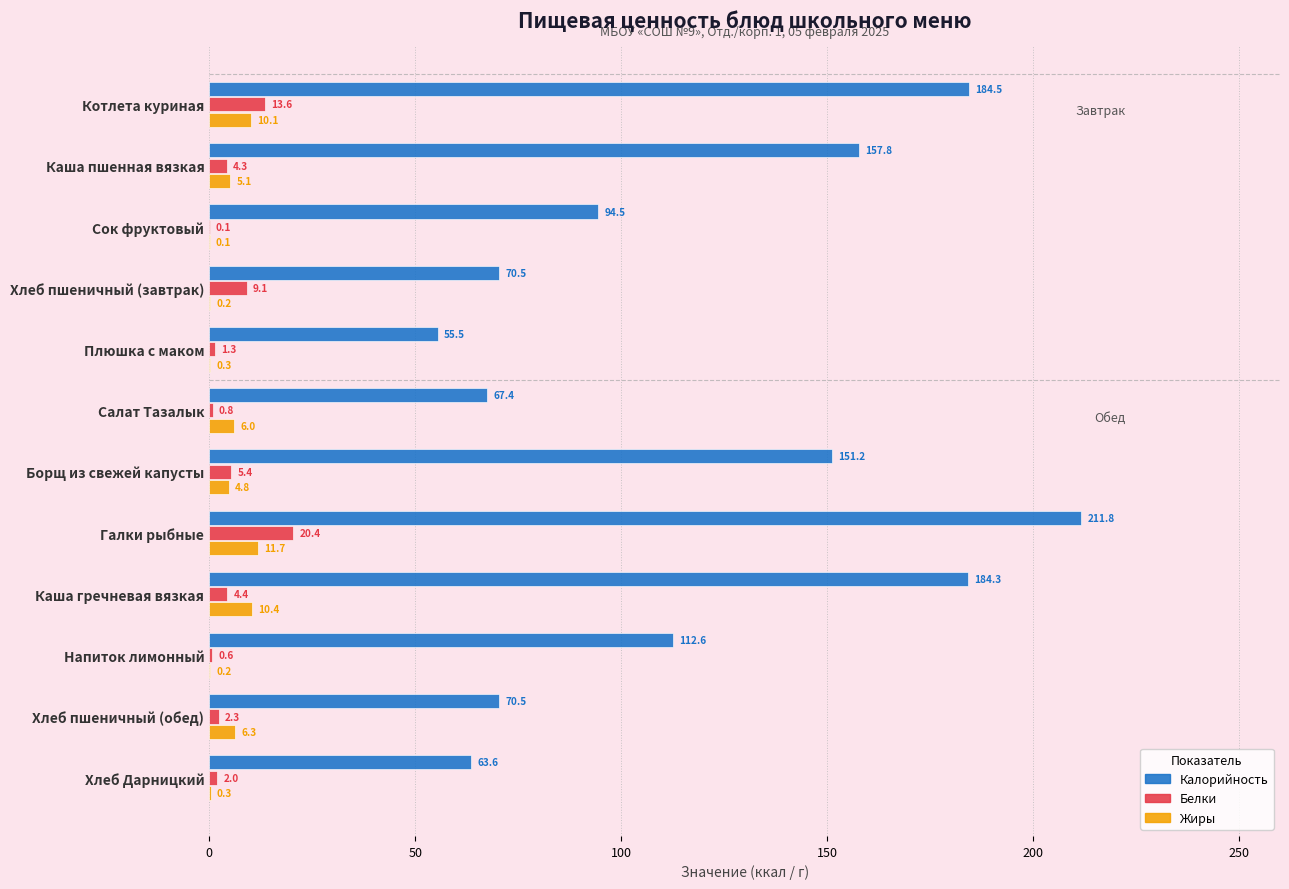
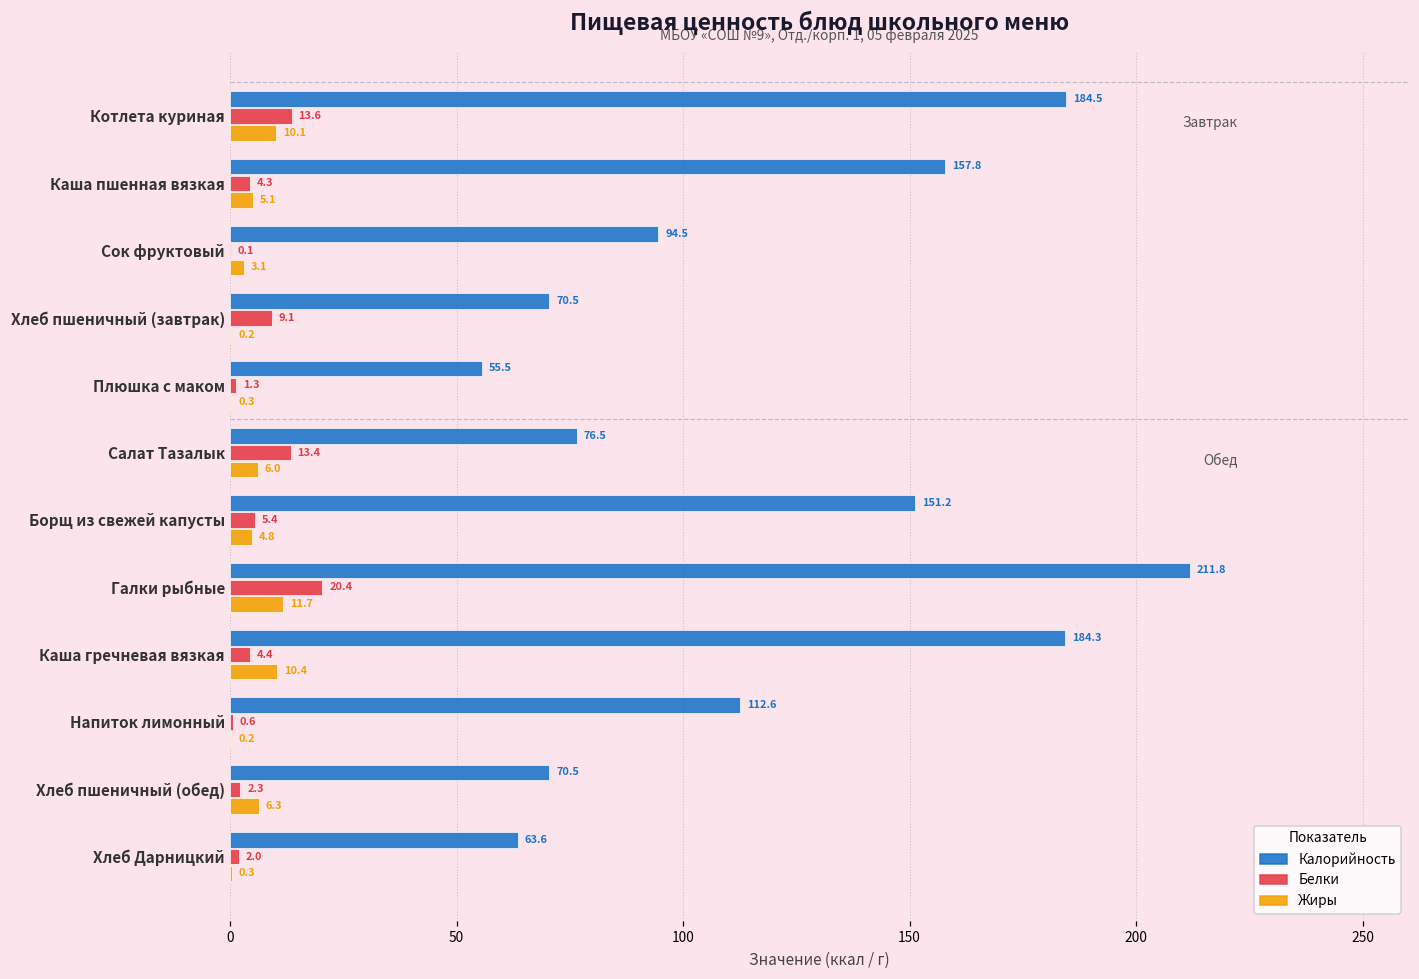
Жиры, Сок фруктовый: 0.1 -> 3.1
Калорийность, Салат Тазалык: 67.4 -> 76.5
Белки, Салат Тазалык: 0.8 -> 13.4
